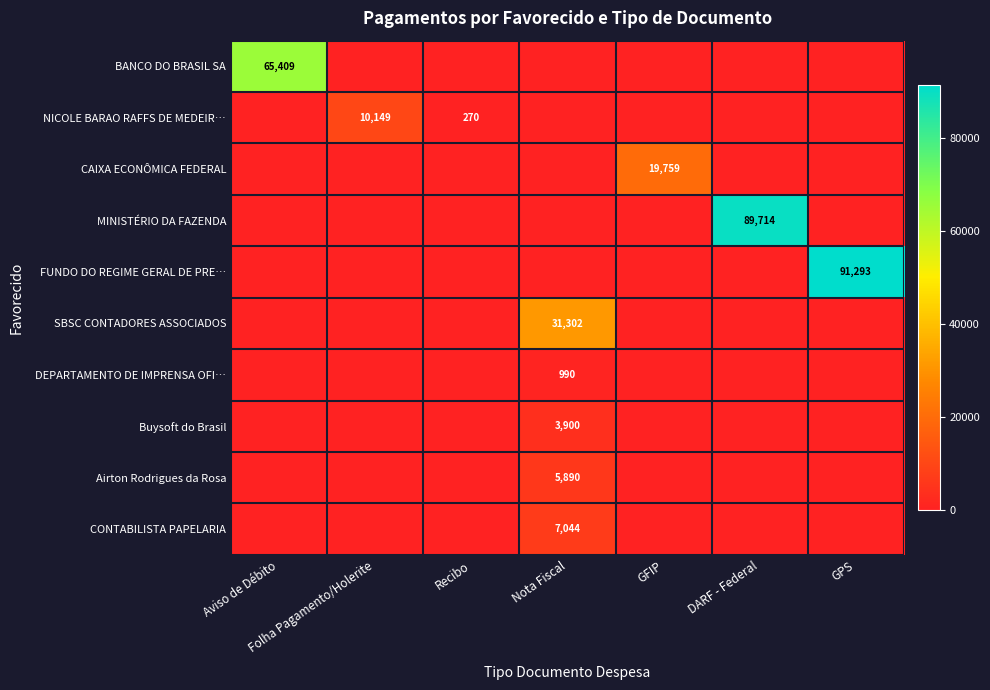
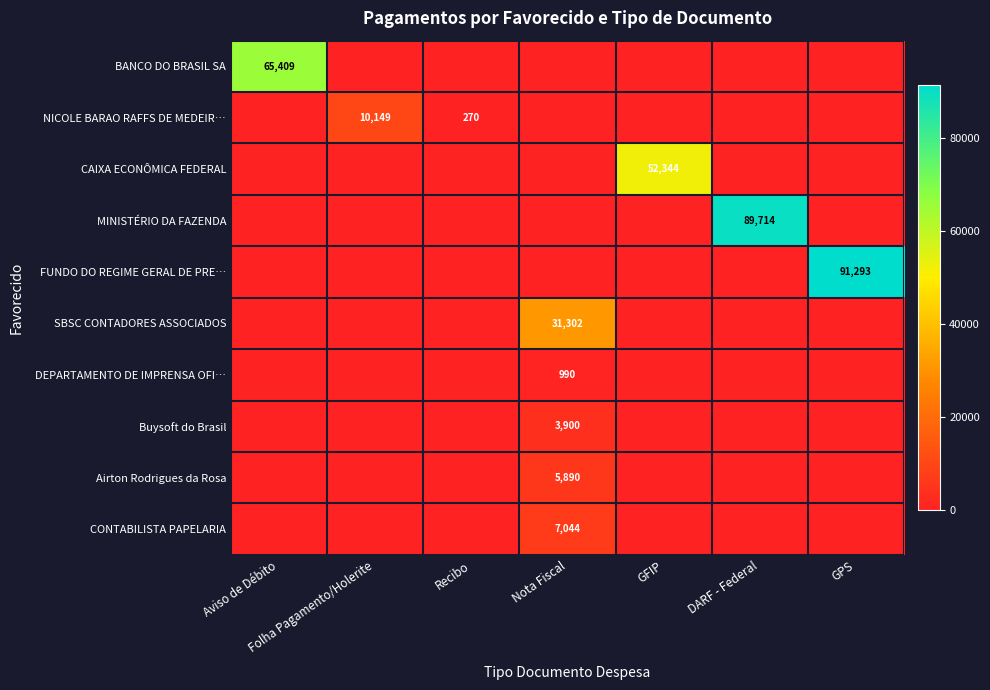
CAIXA ECONÔMICA FEDERAL, GFIP: 19,759 -> 52,344
